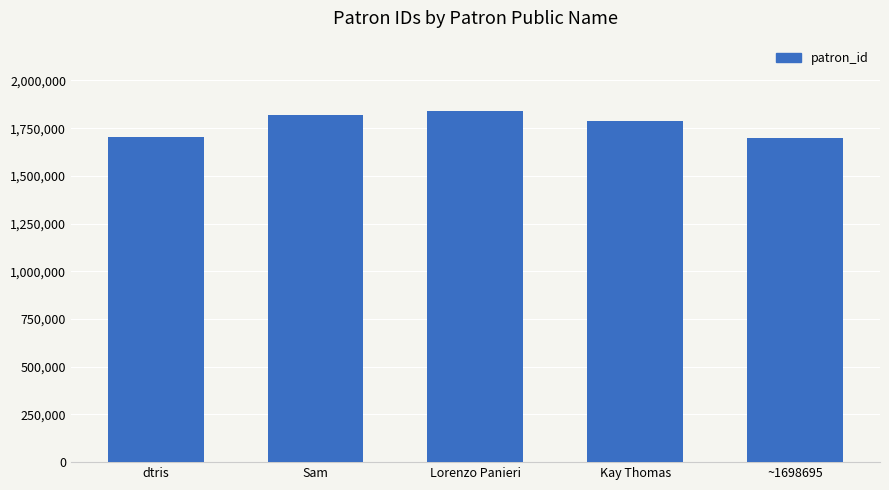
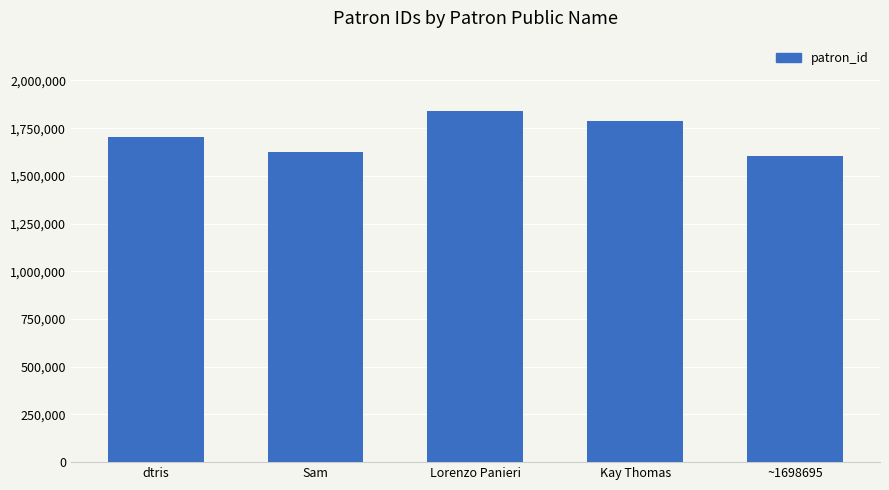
Sam: 1,820,000 -> 1,630,000
~1698695: 1,700,000 -> 1,600,000
